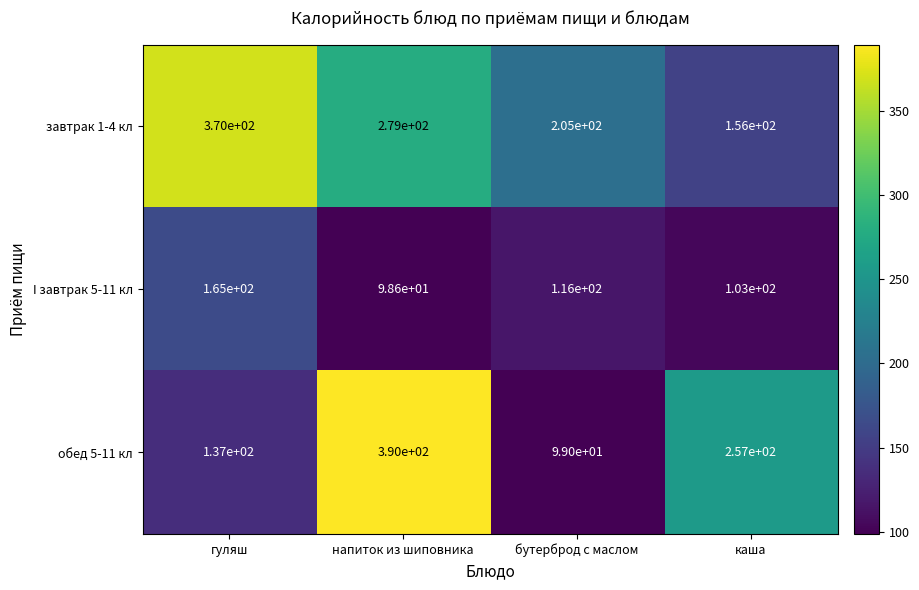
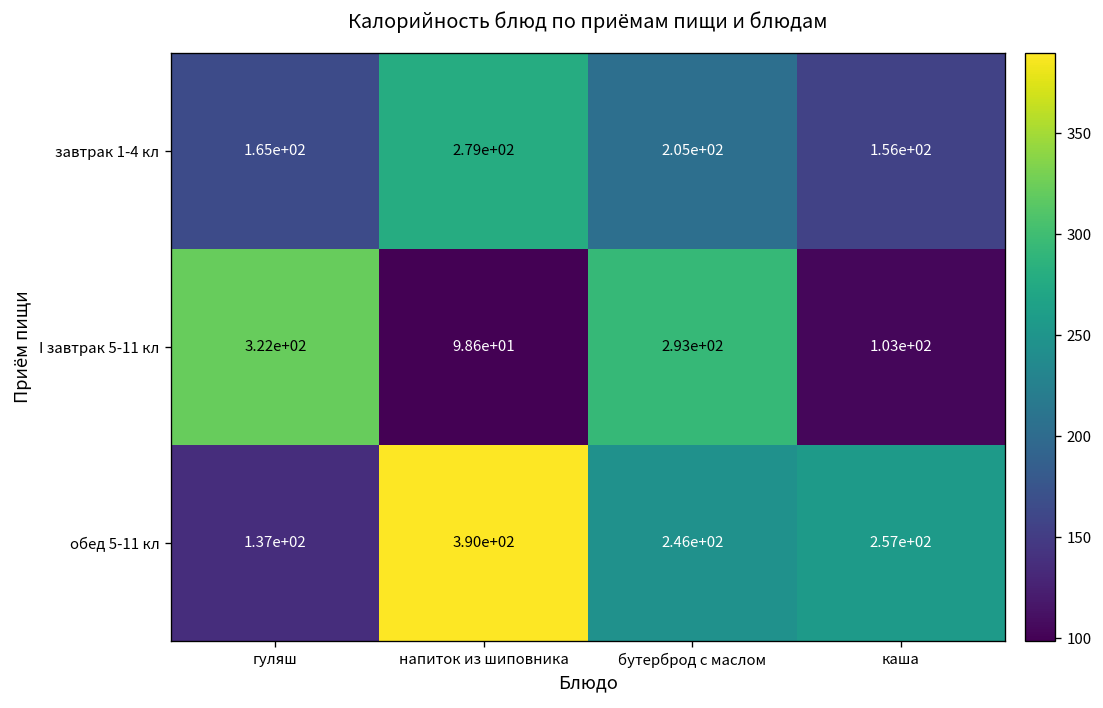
завтрак 1-4 кл, гуляш: 3.70e+02 -> 1.65e+02
I завтрак 5-11 кл, гуляш: 1.65e+02 -> 3.22e+02
I завтрак 5-11 кл, бутерброд с маслом: 1.16e+02 -> 2.93e+02
обед 5-11 кл, бутерброд с маслом: 9.90e+01 -> 2.46e+02
